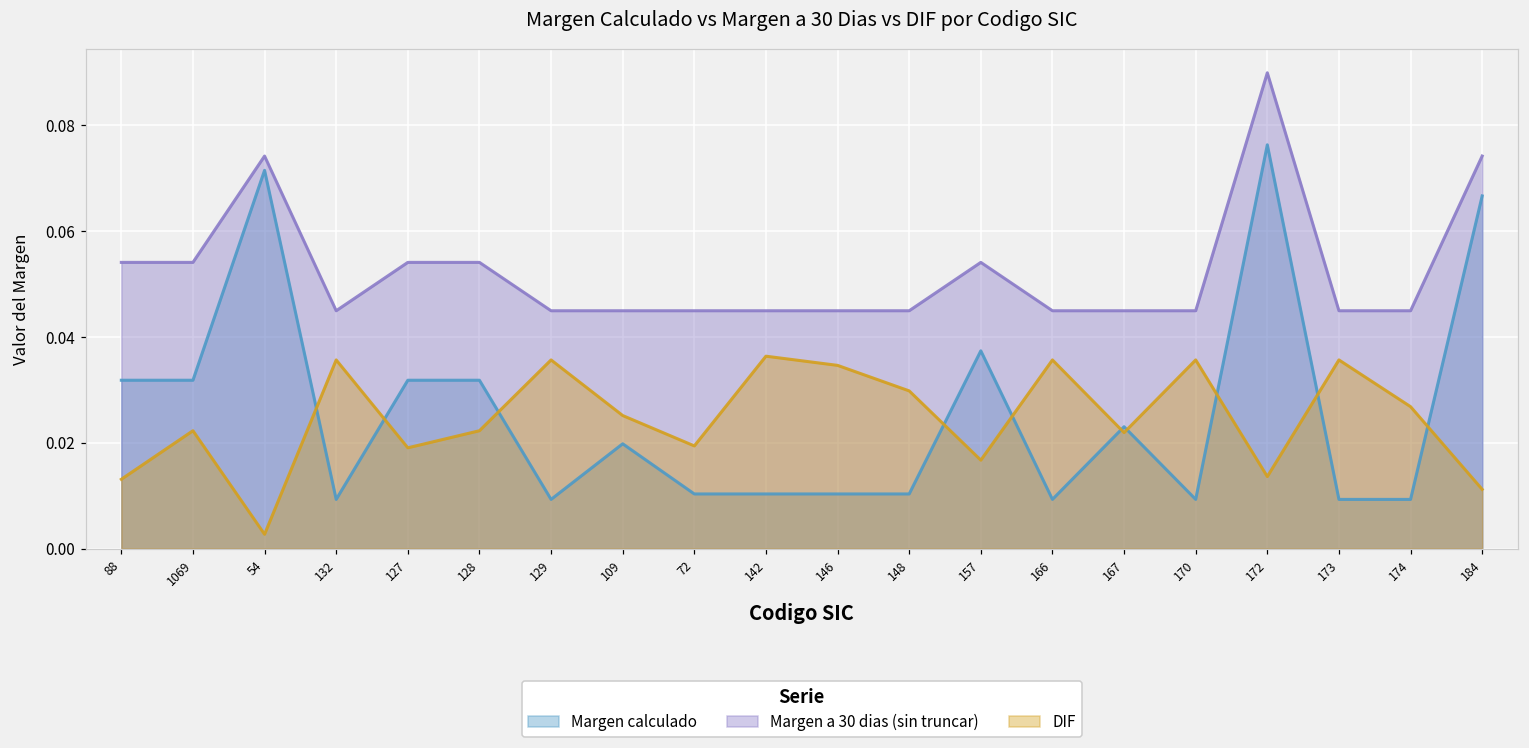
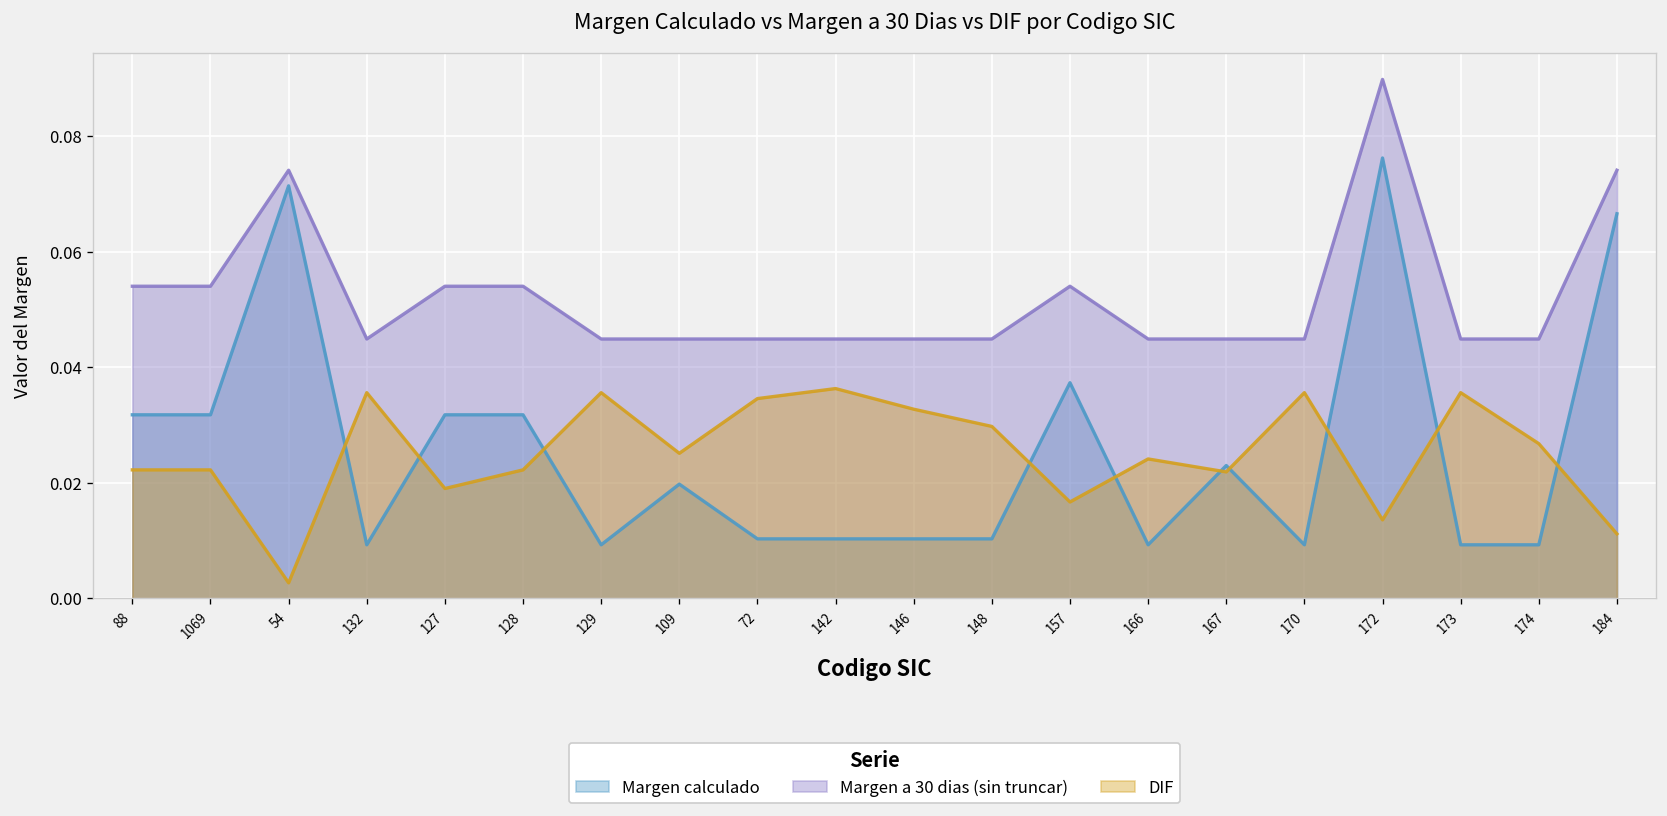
DIF, 88: 0.013 -> 0.022
DIF, 72: 0.019 -> 0.035
DIF, 146: 0.035 -> 0.033
DIF, 166: 0.036 -> 0.024
